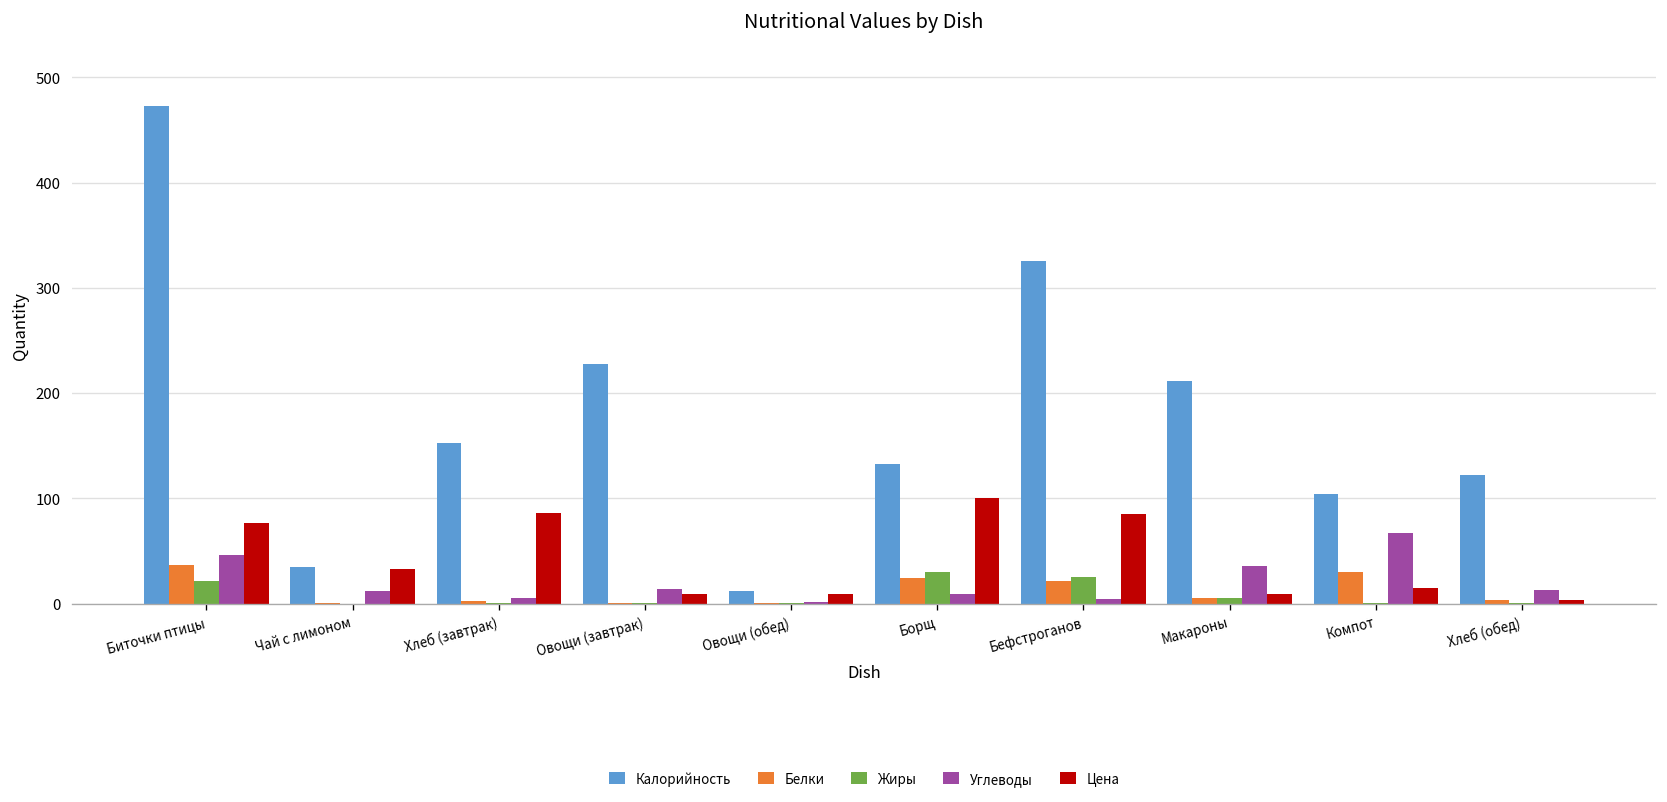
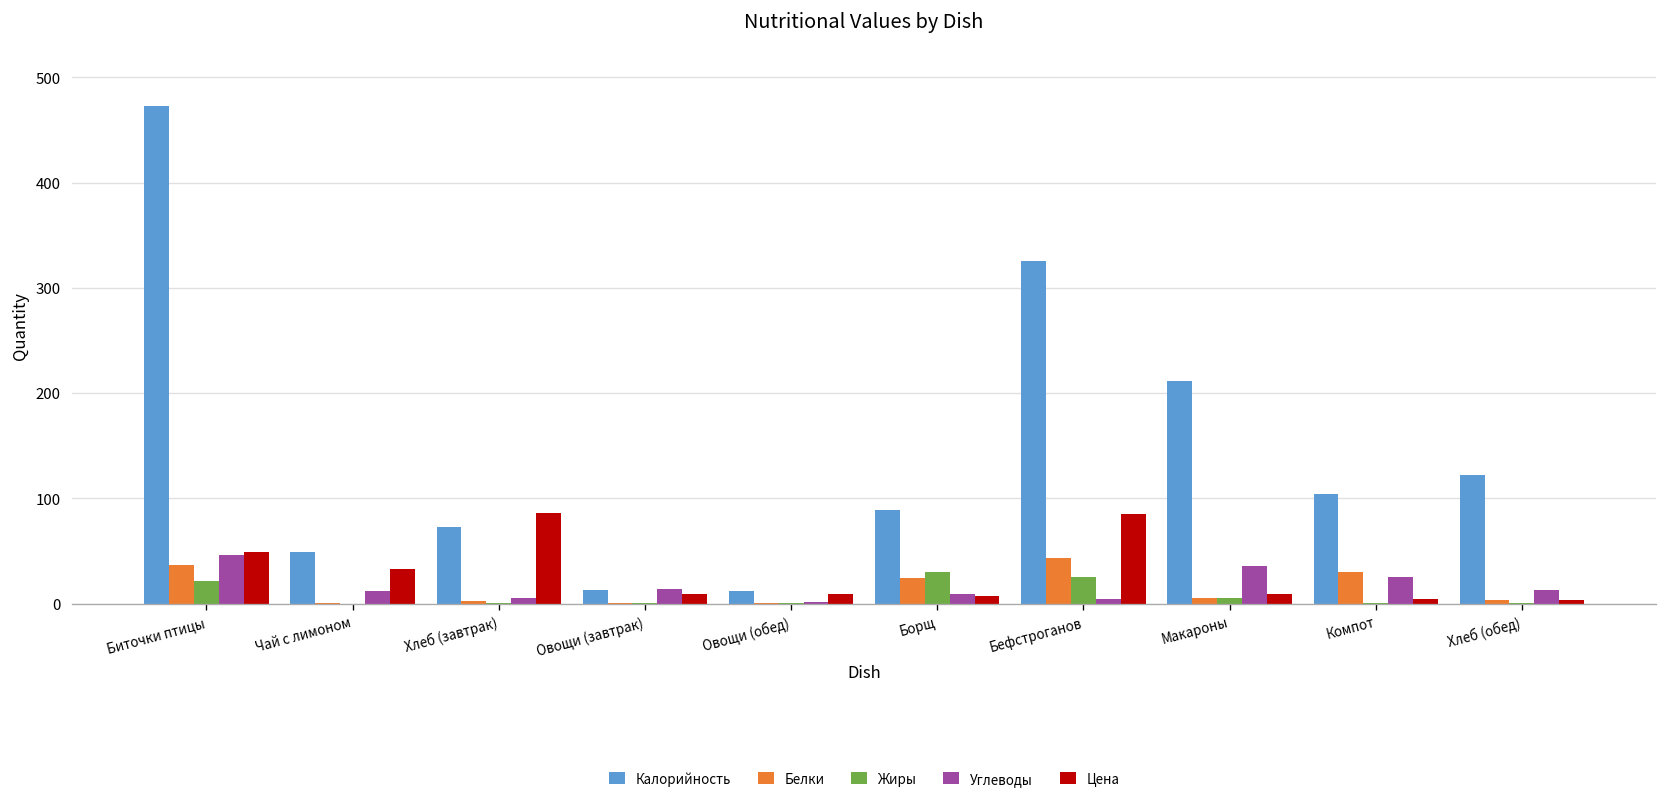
Цена, Биточки птицы: 80 -> 50
Калорийность, Чай с лимоном: 30 -> 50
Калорийность, Хлеб (завтрак): 150 -> 70
Калорийность, Овощи (завтрак): 230 -> 10
Калорийность, Борщ: 130 -> 90
Цена, Борщ: 100 -> 10
Белки, Бефстроганов: 20 -> 40
Углеводы, Компот: 70 -> 30
Цена, Компот: 10 -> 0
